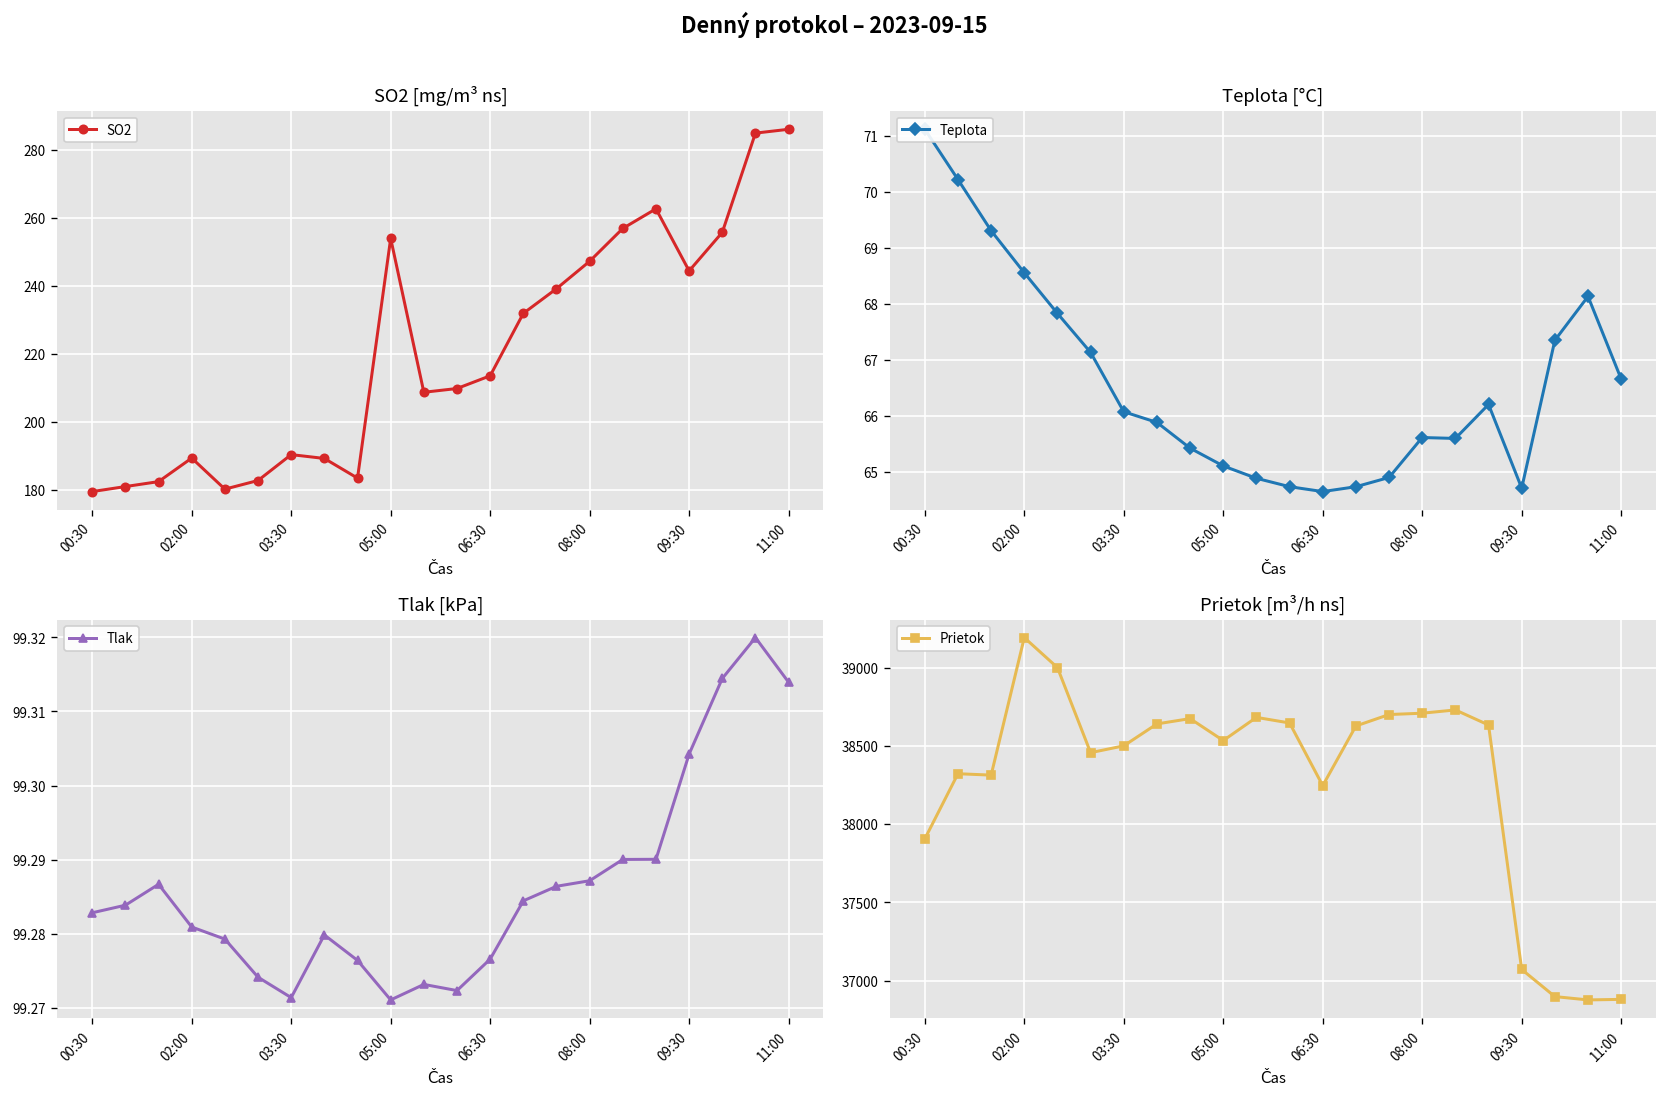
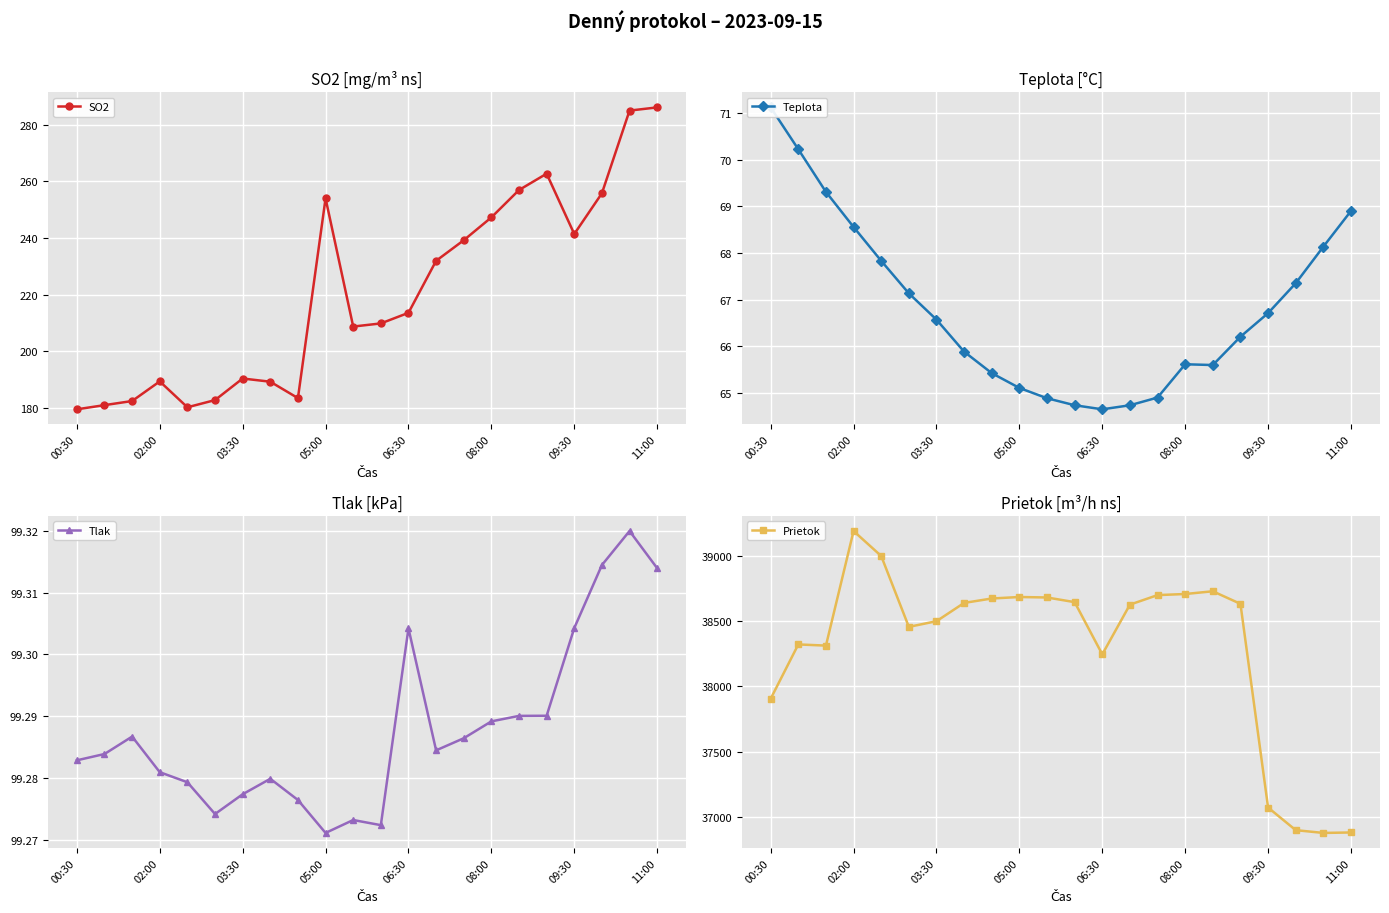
SO2 [mg/m³ ns], 09:30: 244 -> 241
Teplota [°C], 03:30: 66.1 -> 66.6
Teplota [°C], 09:30: 64.7 -> 66.7
Teplota [°C], 11:00: 66.7 -> 68.9
Tlak [kPa], 03:30: 99.271 -> 99.277
Tlak [kPa], 06:30: 99.277 -> 99.304
Tlak [kPa], 08:00: 99.287 -> 99.289
Prietok [m³/h ns], 05:00: 38530 -> 38690
